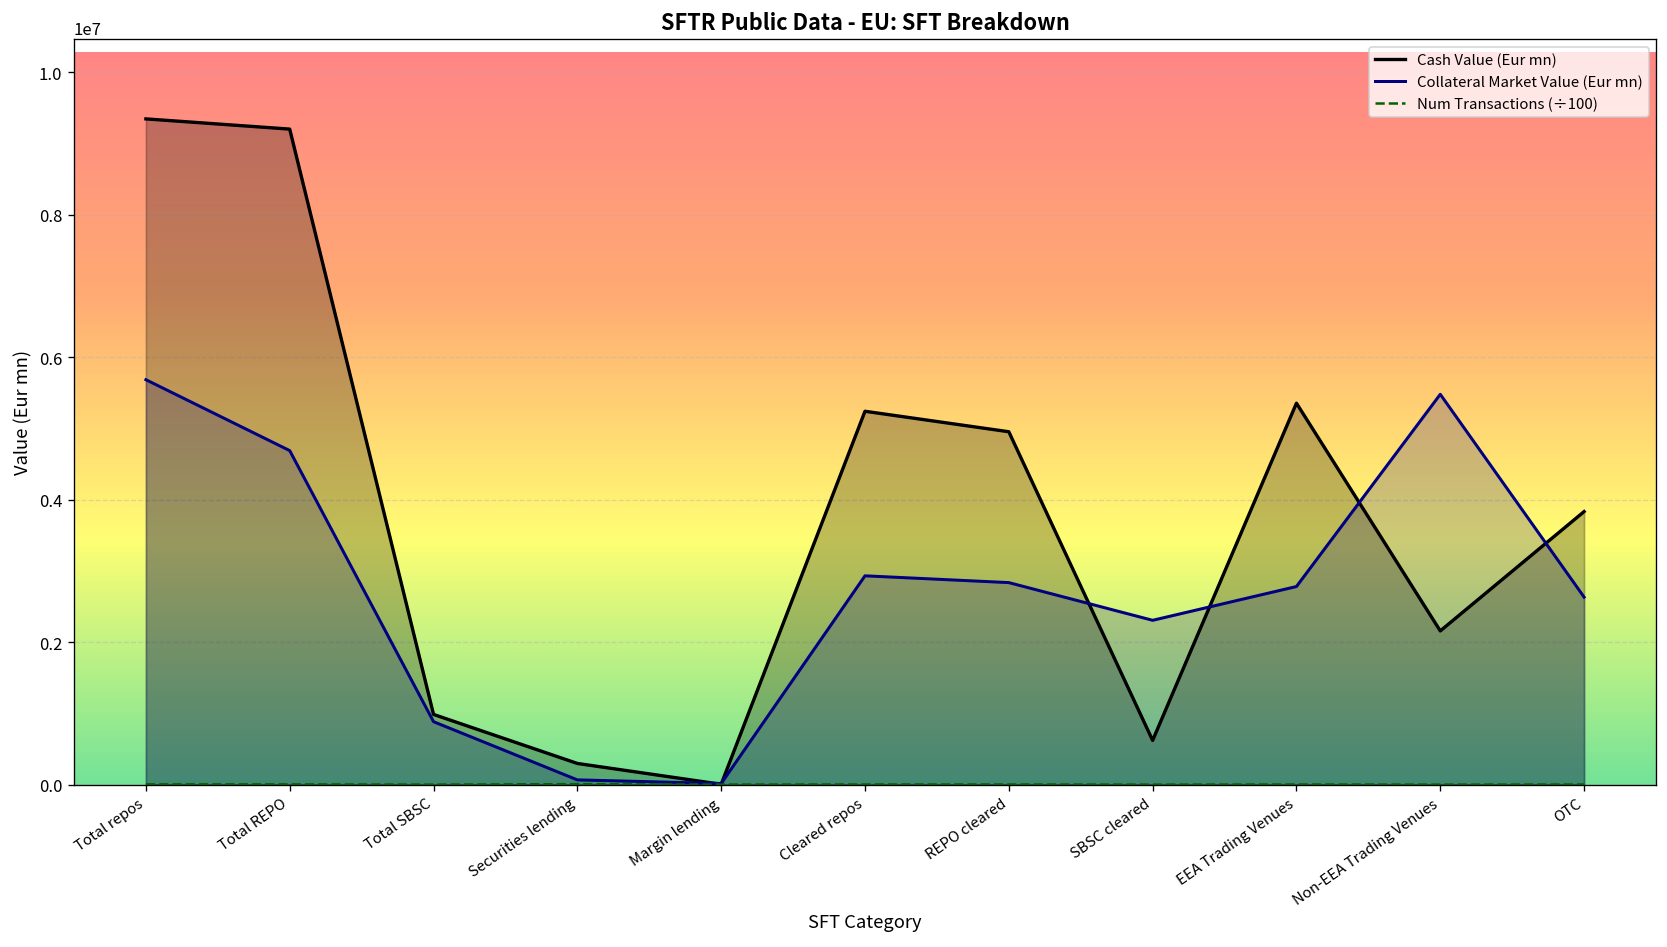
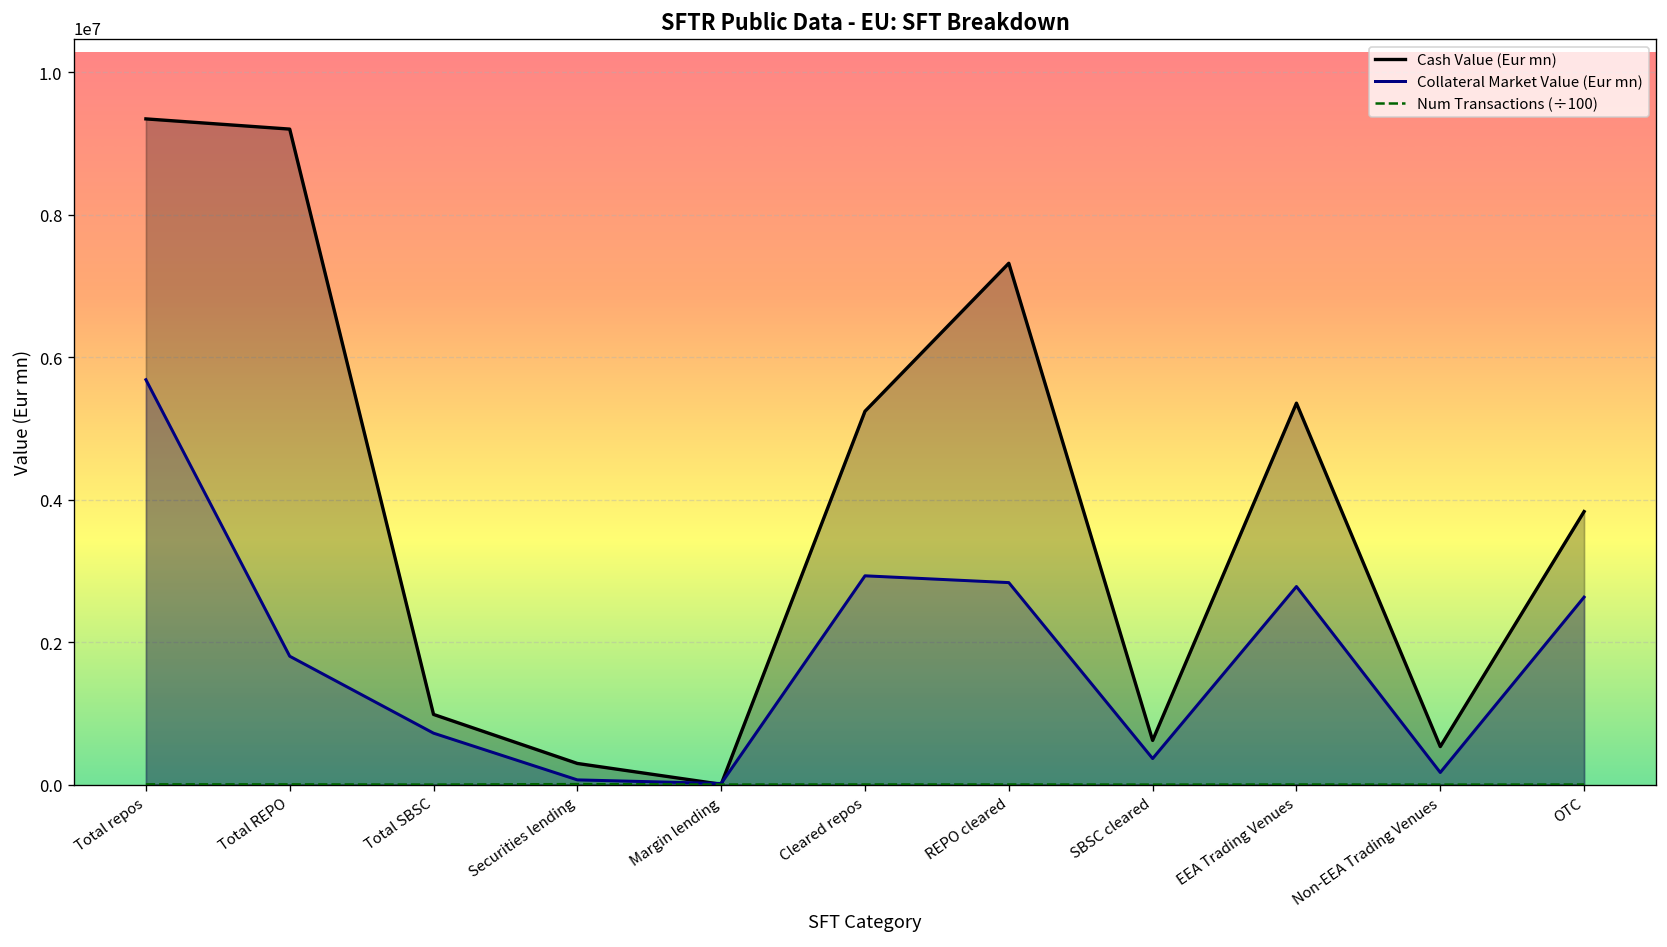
Collateral Market Value (Eur mn), Total REPO: 4700000 -> 1800000
Collateral Market Value (Eur mn), Total SBSC: 900000 -> 700000
Cash Value (Eur mn), REPO cleared: 5000000 -> 7300000
Collateral Market Value (Eur mn), SBSC cleared: 2300000 -> 400000
Cash Value (Eur mn), Non-EEA Trading Venues: 2200000 -> 500000
Collateral Market Value (Eur mn), Non-EEA Trading Venues: 5500000 -> 200000
